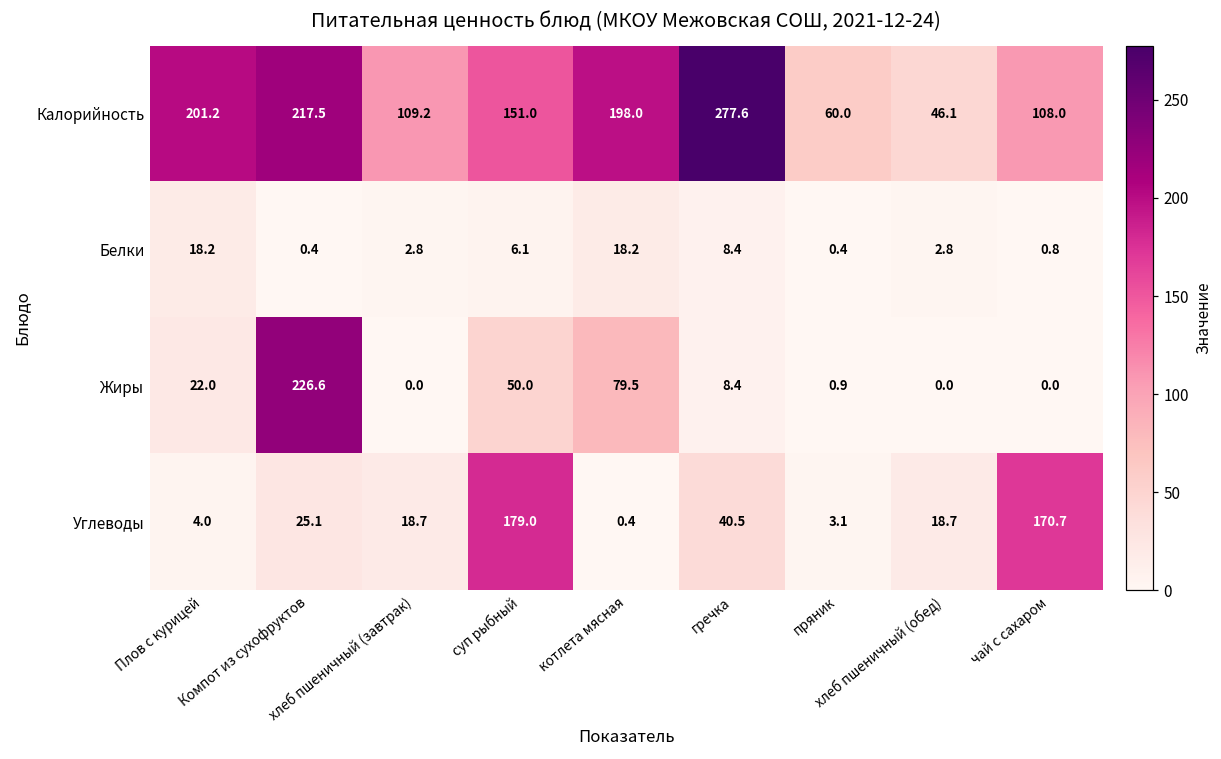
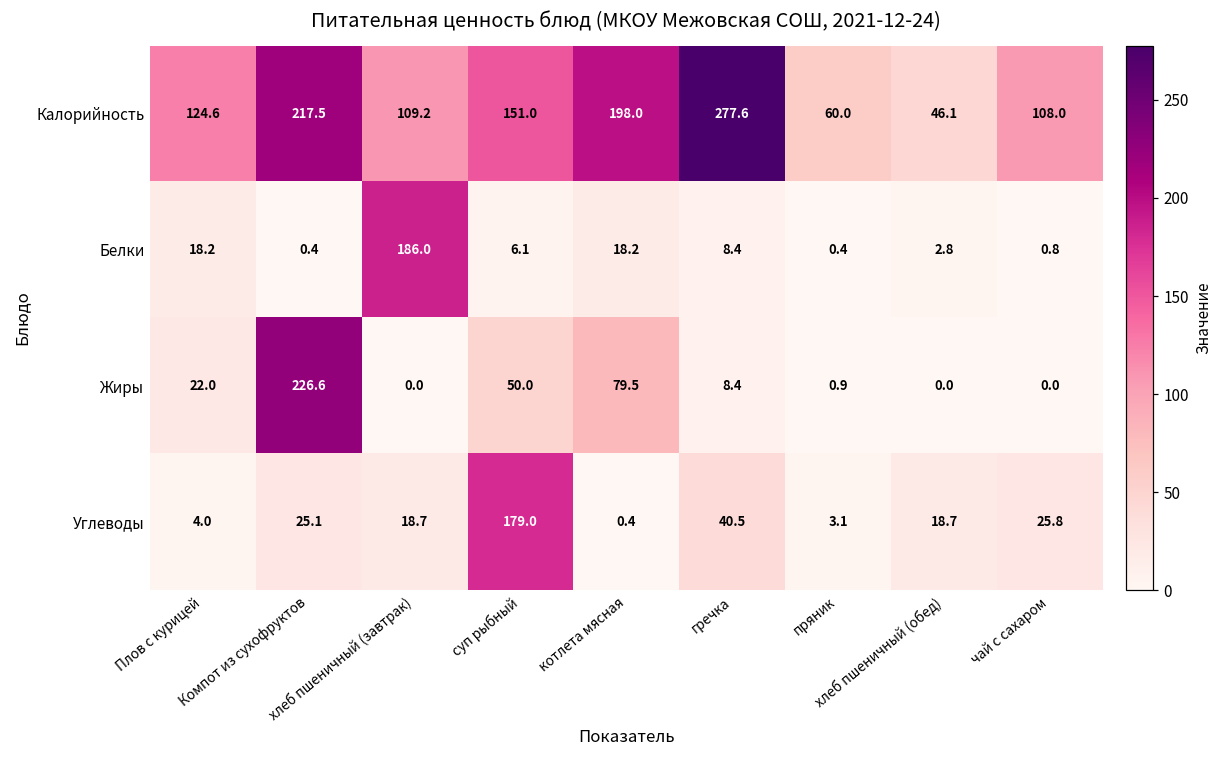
Калорийность, Плов с курицей: 201.2 -> 124.6
Белки, хлеб пшеничный (завтрак): 2.8 -> 186.0
Углеводы, чай с сахаром: 170.7 -> 25.8
